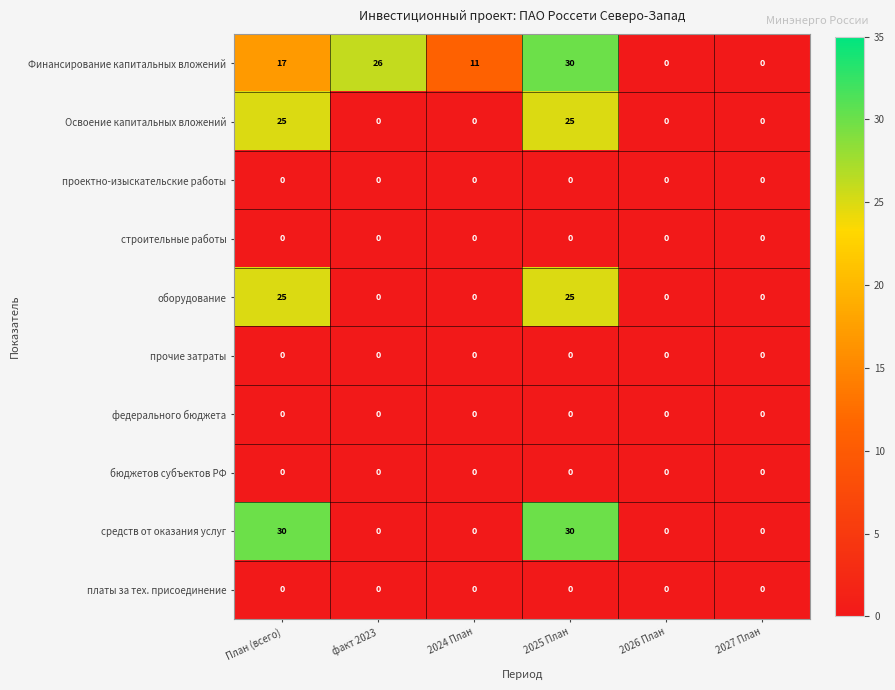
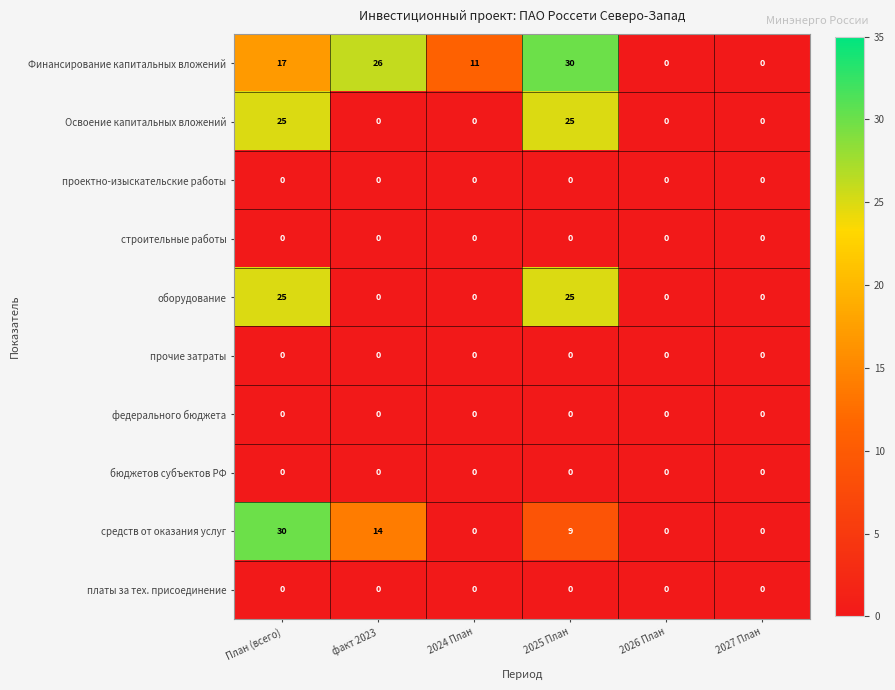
средств от оказания услуг, факт 2023: 0 -> 14
средств от оказания услуг, 2025 План: 30 -> 9
